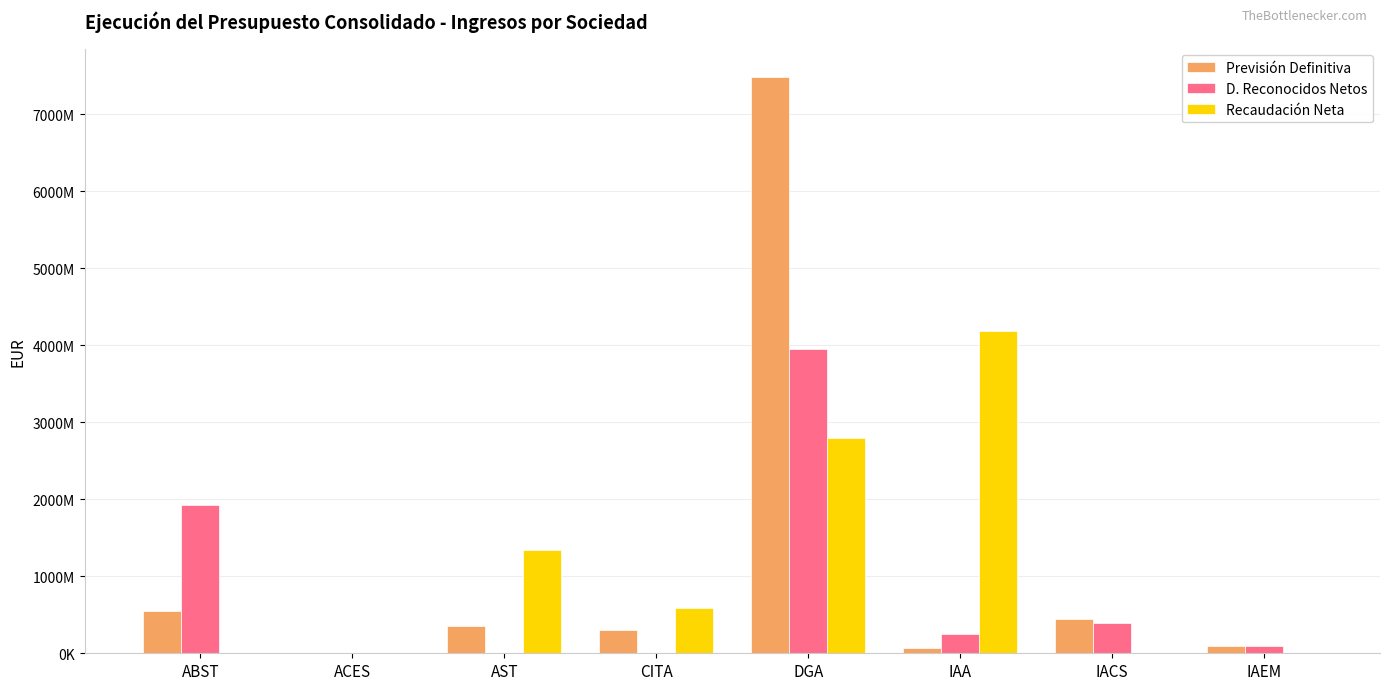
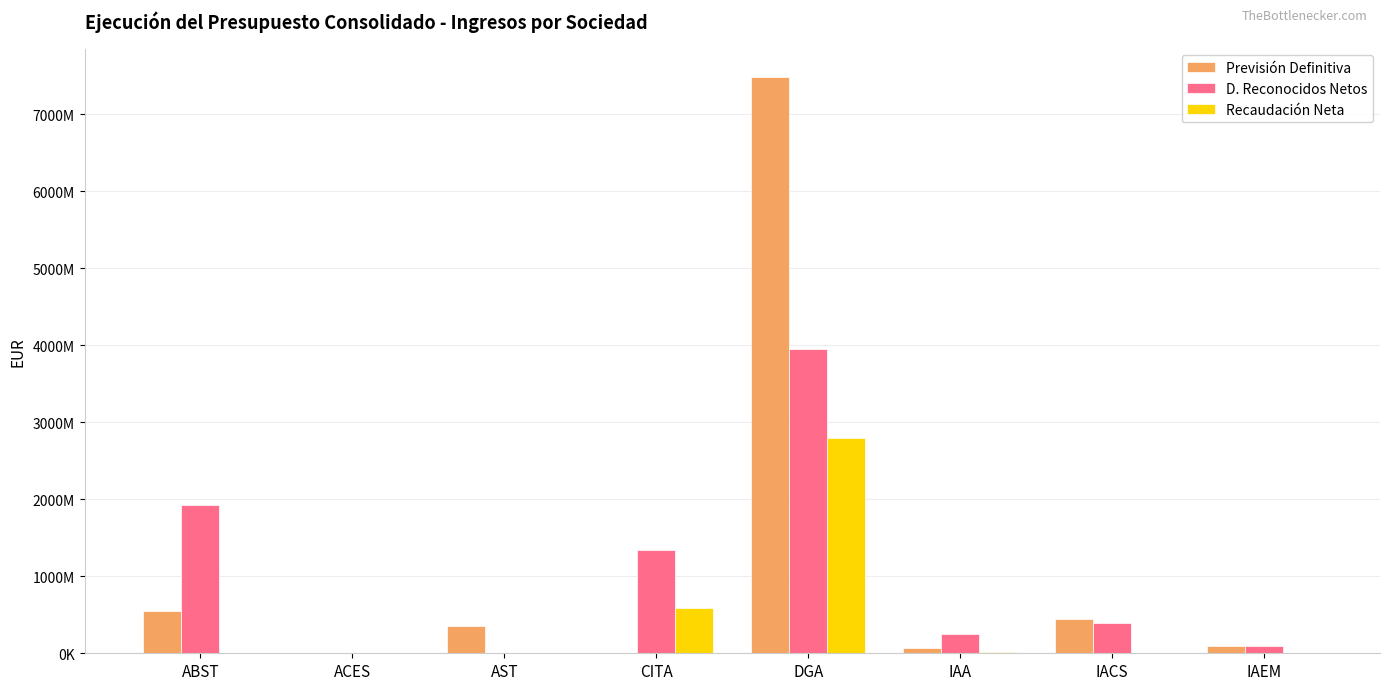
Recaudación Neta, AST: 1300000000 -> 0
Previsión Definitiva, CITA: 300000000 -> 0
D. Reconocidos Netos, CITA: 0 -> 1300000000
Recaudación Neta, IAA: 4200000000 -> 0
